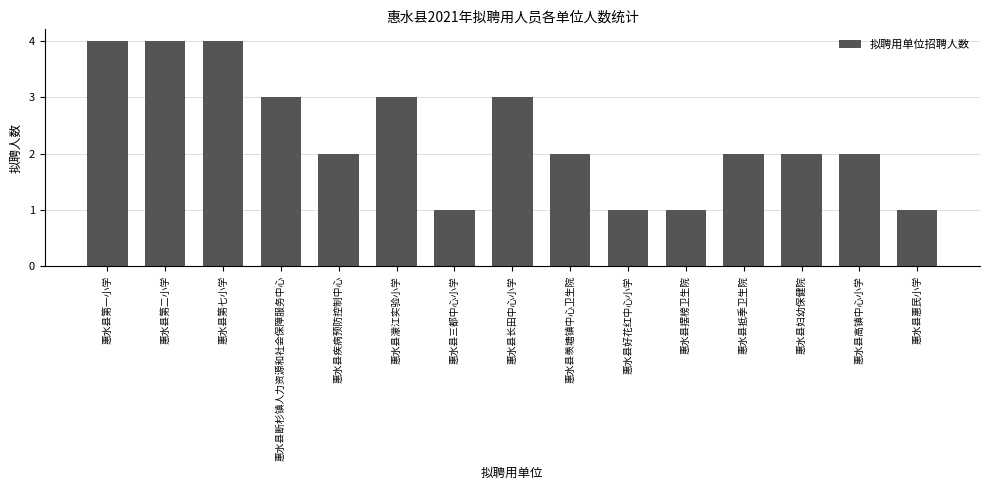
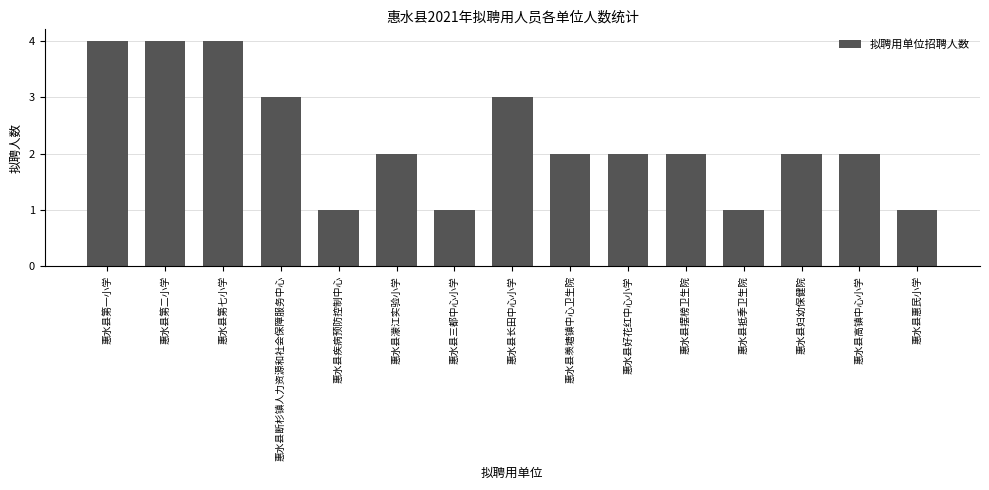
惠水县疾病预防控制中心: 2 -> 1
惠水县濛江实验小学: 3 -> 2
惠水县好花红中心小学: 1 -> 2
惠水县摆榜卫生院: 1 -> 2
惠水县抵季卫生院: 2 -> 1
